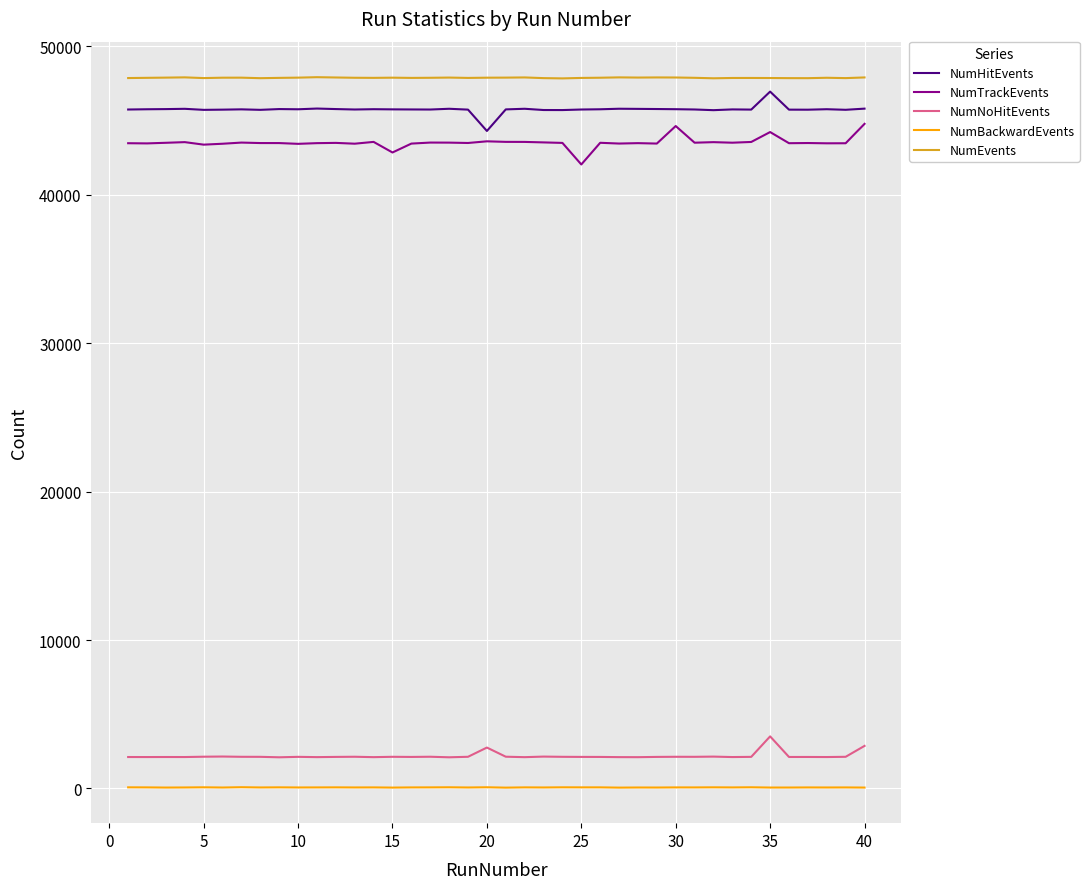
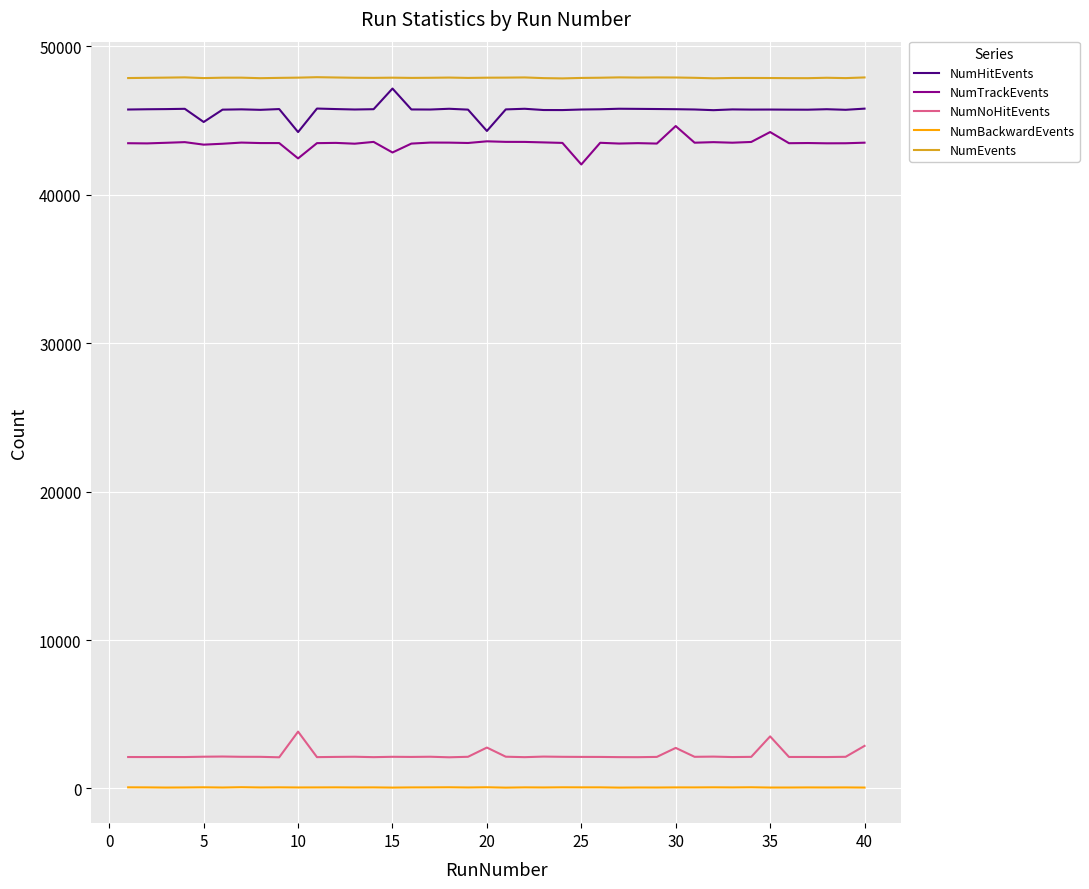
NumHitEvents, 5: 45700 -> 44900
NumHitEvents, 10: 45800 -> 44200
NumTrackEvents, 10: 43400 -> 42500
NumNoHitEvents, 10: 2100 -> 3800
NumHitEvents, 15: 45800 -> 47200
NumNoHitEvents, 30: 2100 -> 2700
NumHitEvents, 35: 47000 -> 45700
NumTrackEvents, 40: 44800 -> 43500
